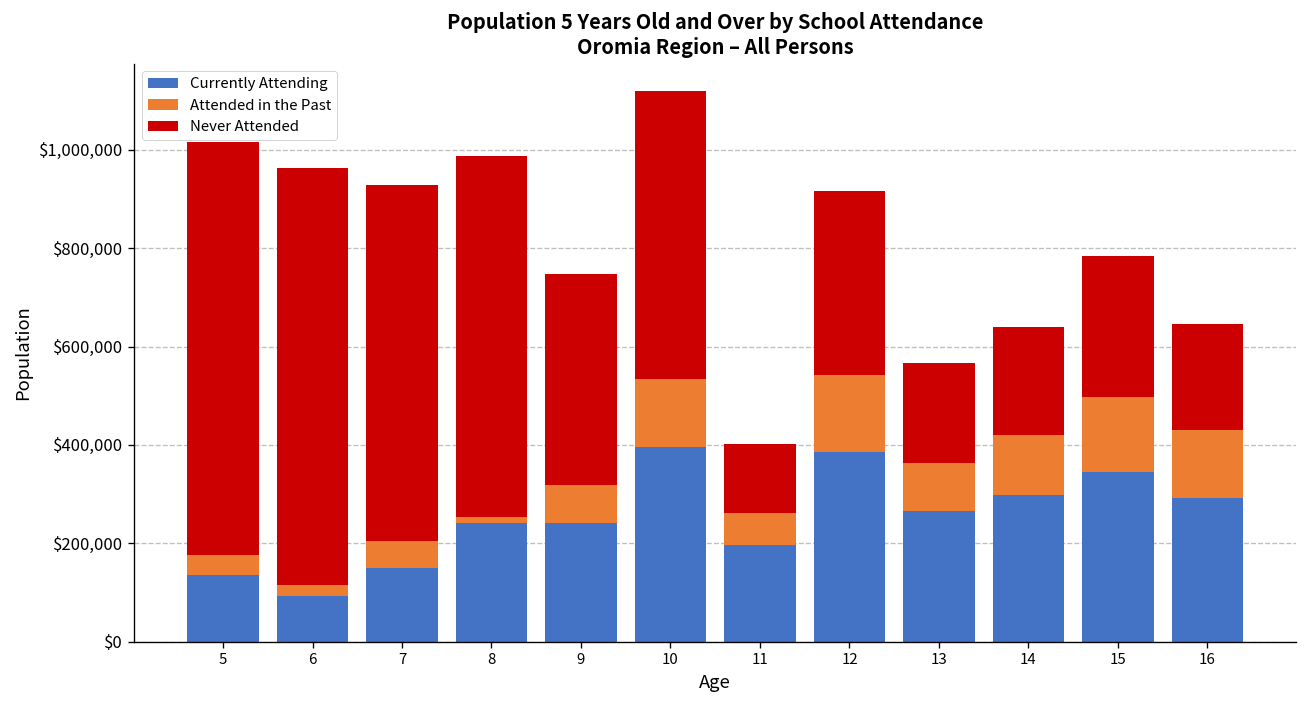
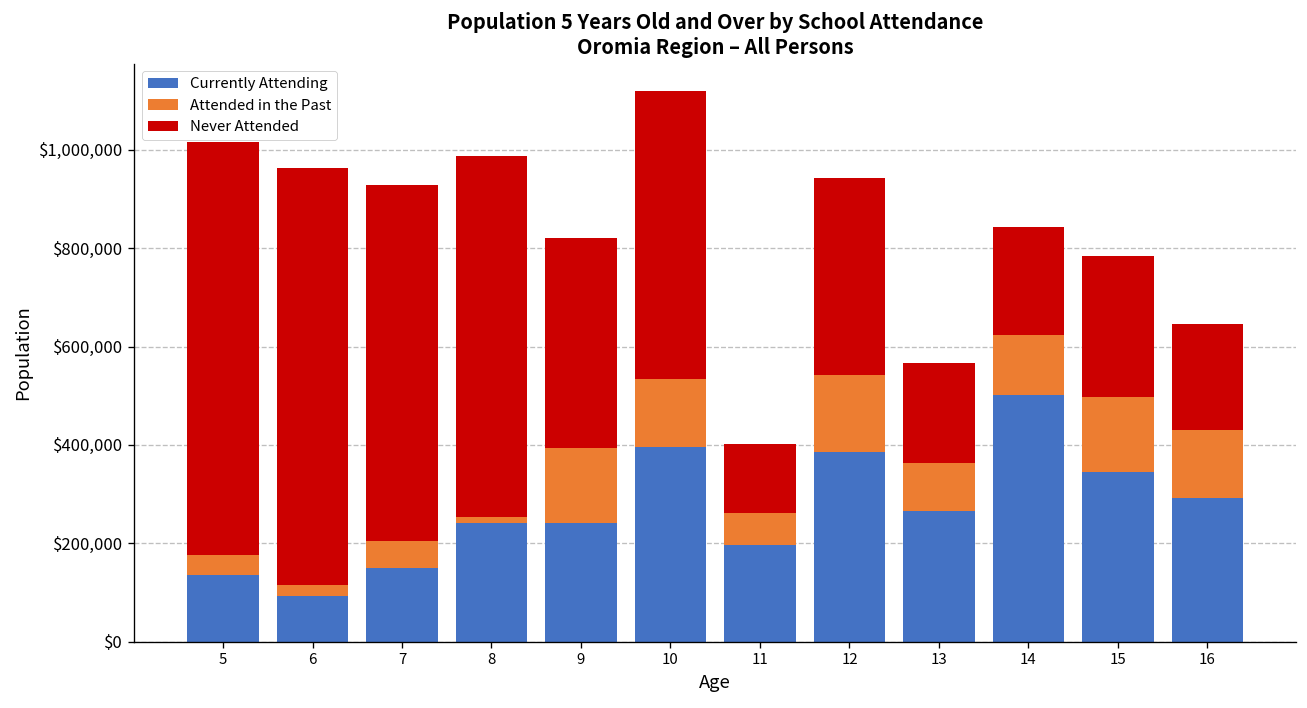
Attended in the Past, 9: $80,000 -> $150,000
Never Attended, 12: $370,000 -> $400,000
Currently Attending, 14: $300,000 -> $500,000
